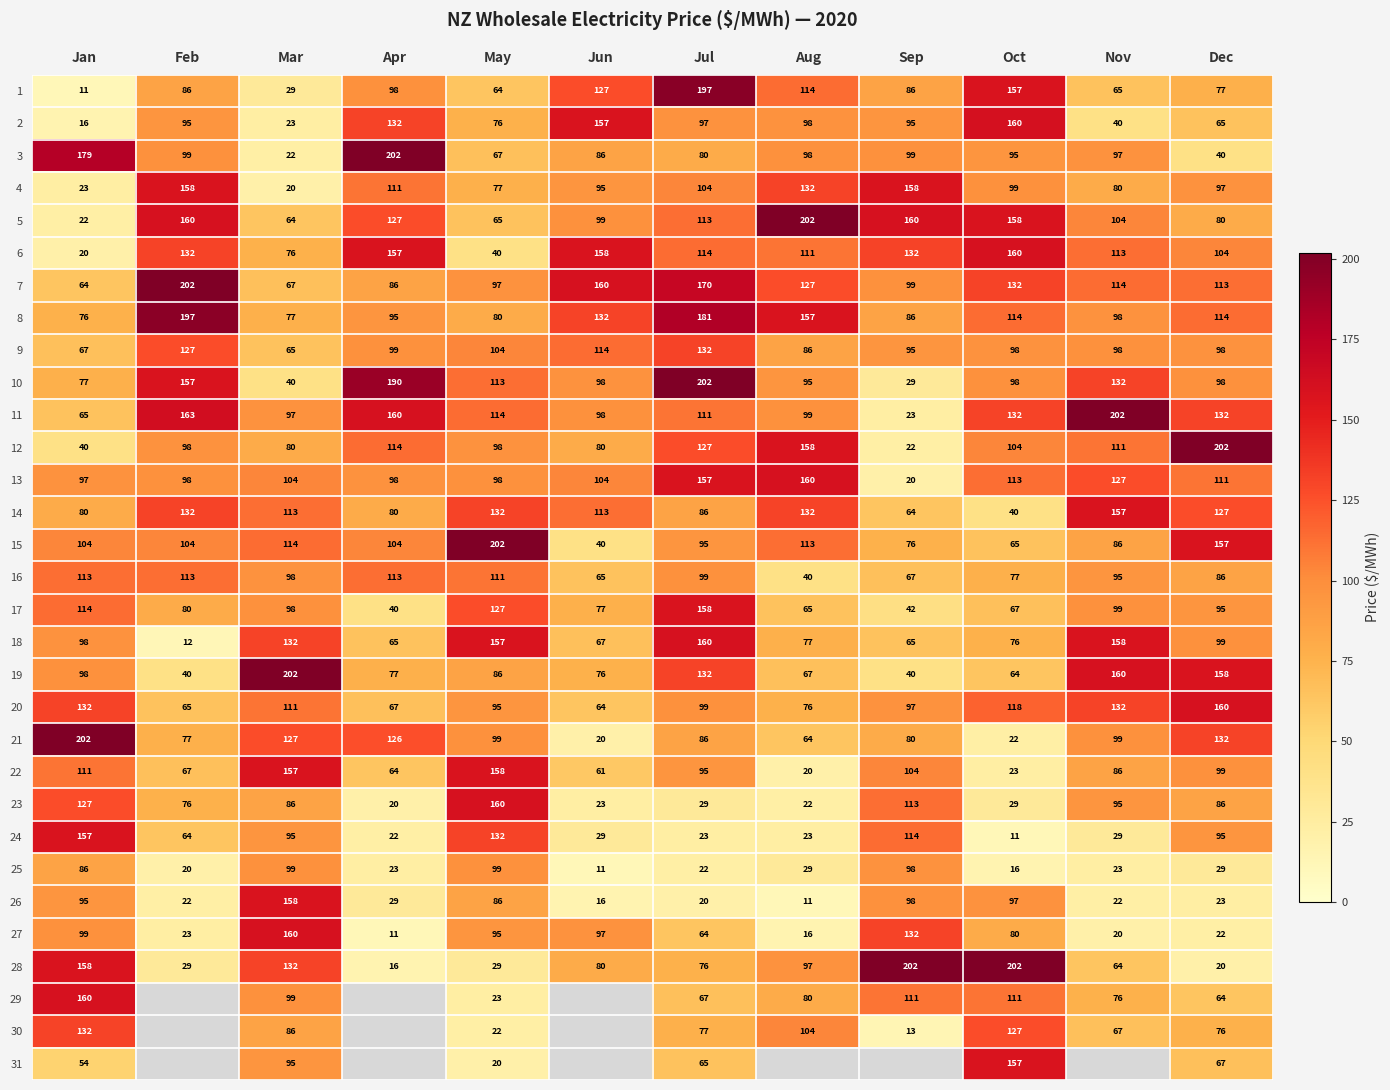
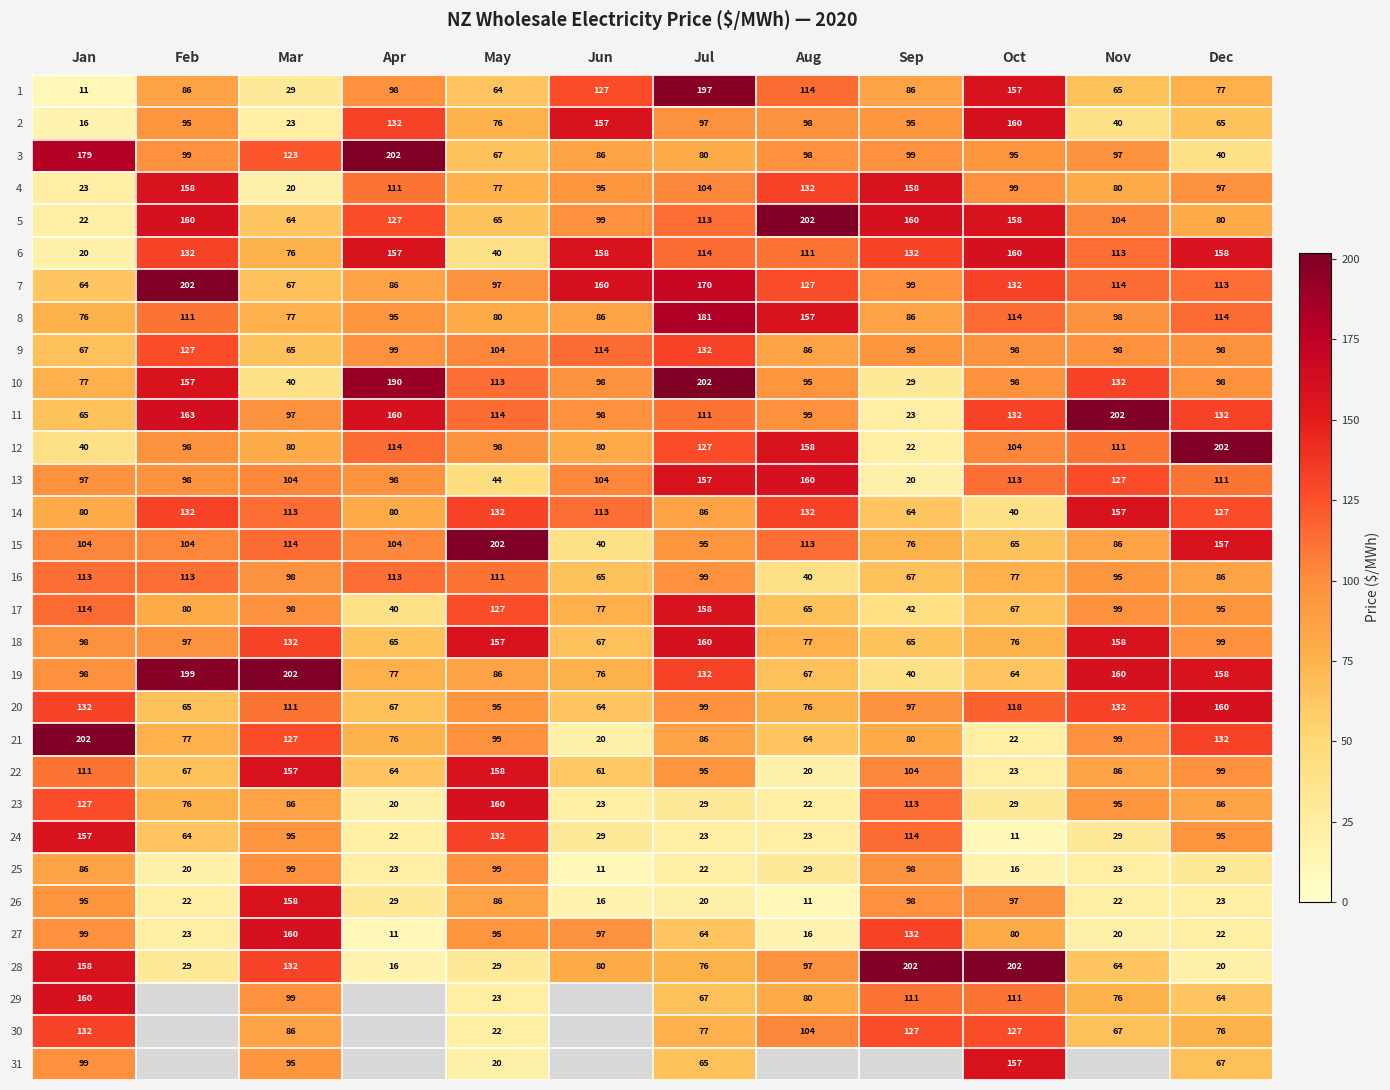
3, Mar: 22 -> 123
6, Dec: 104 -> 158
8, Feb: 197 -> 111
8, Jun: 132 -> 86
13, May: 98 -> 44
18, Feb: 12 -> 97
19, Feb: 40 -> 199
21, Apr: 126 -> 76
30, Sep: 13 -> 127
31, Jan: 54 -> 99
